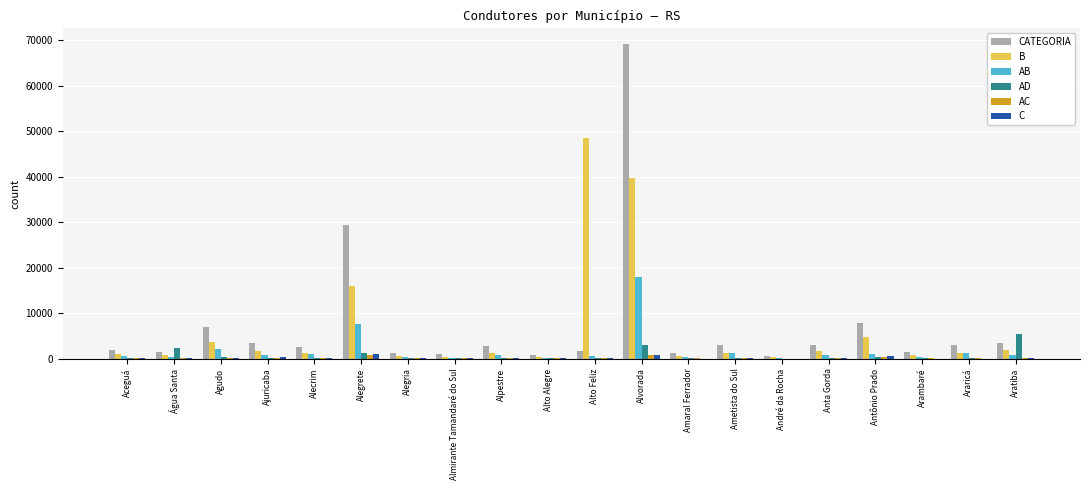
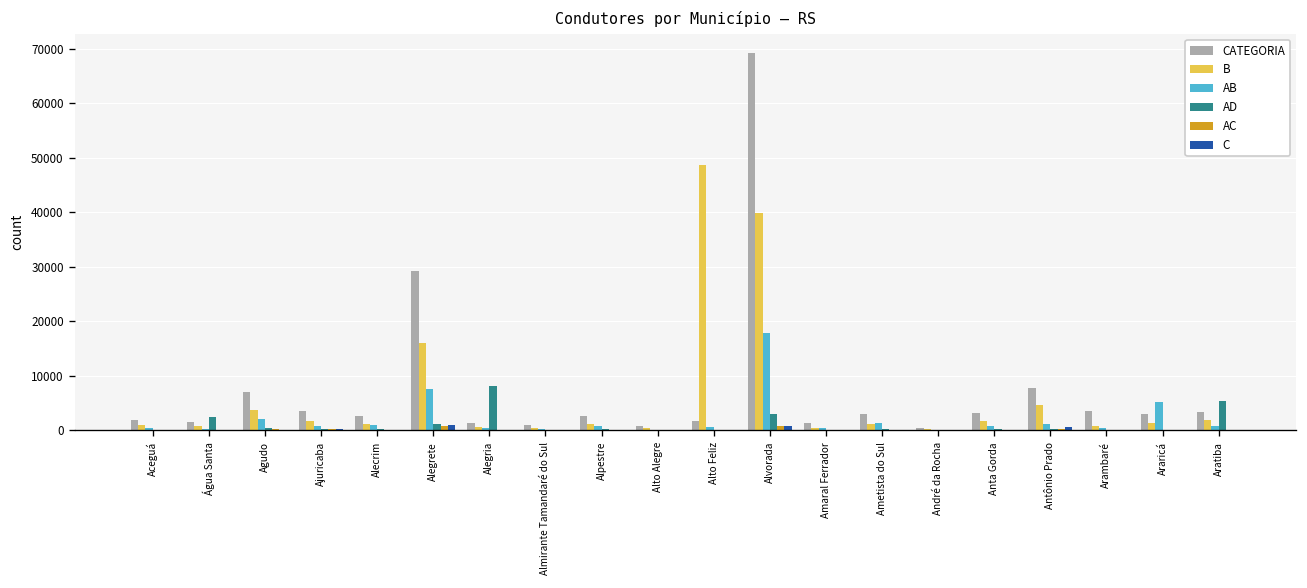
AD, Alegria: 0 -> 8000
CATEGORIA, Arambaré: 1000 -> 4000
AB, Araricá: 1000 -> 5000
